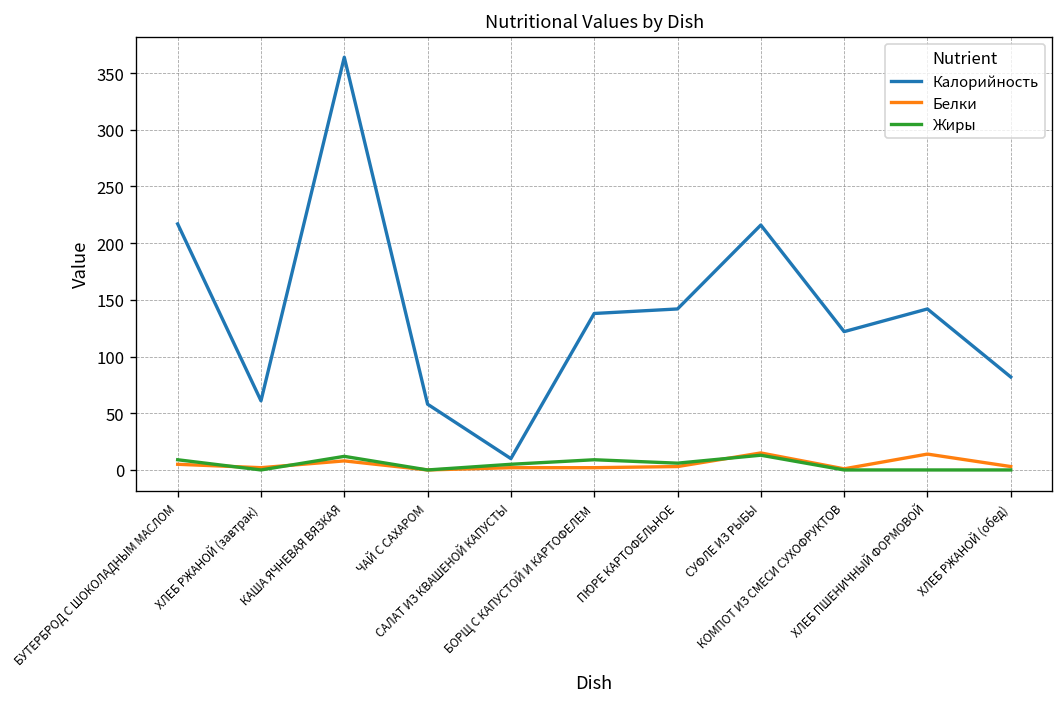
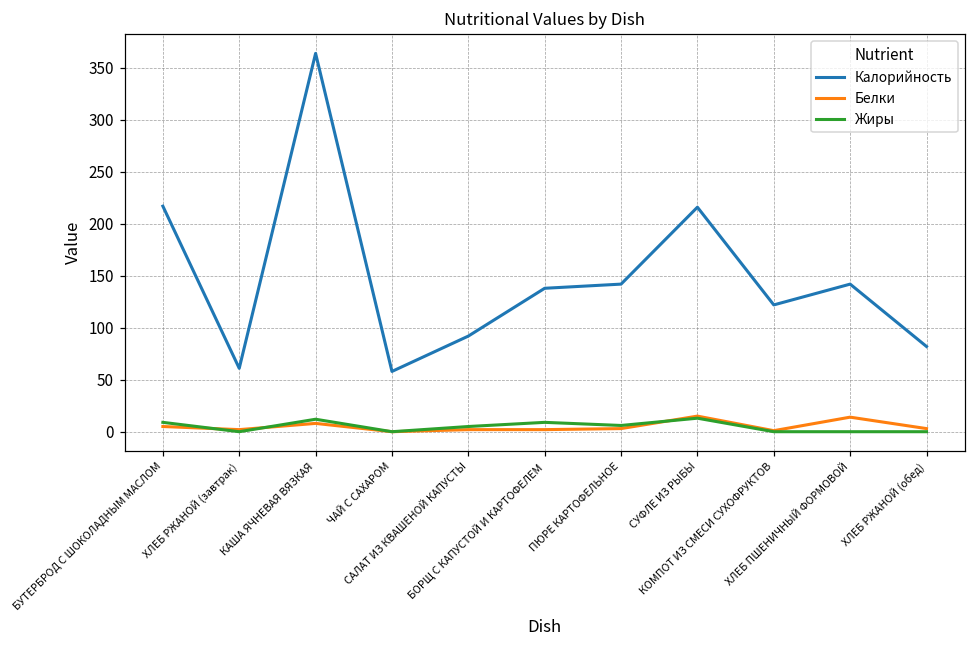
Калорийность, САЛАТ ИЗ КВАШЕНОЙ КАПУСТЫ: 10 -> 90
